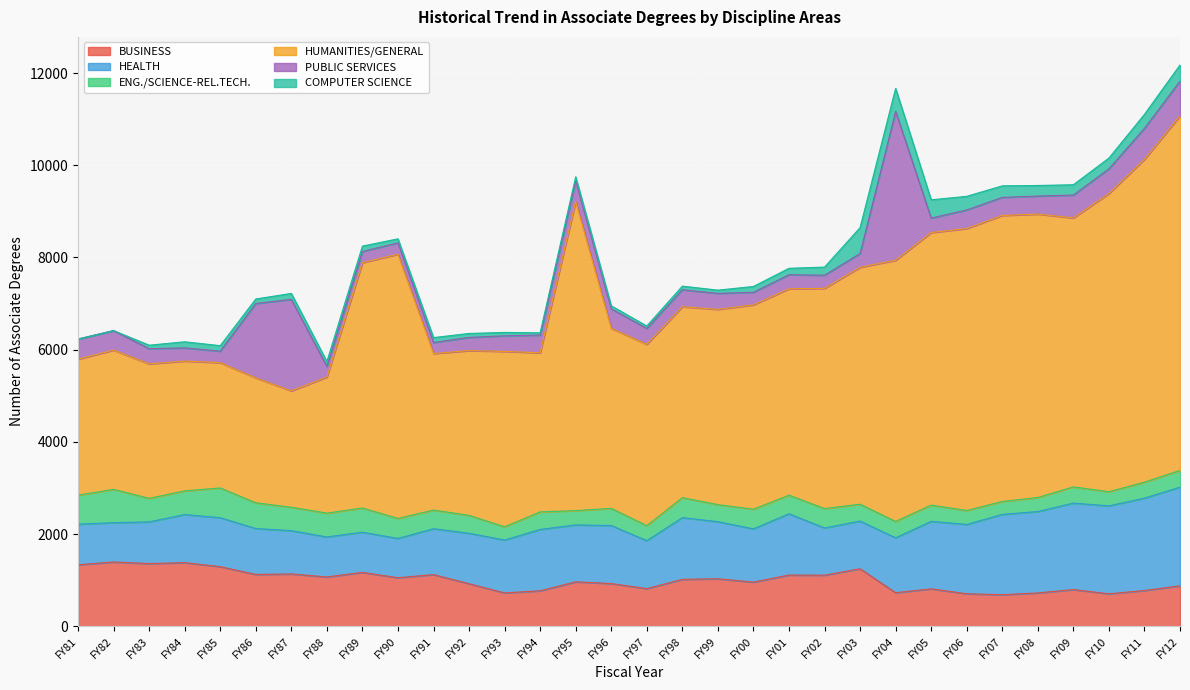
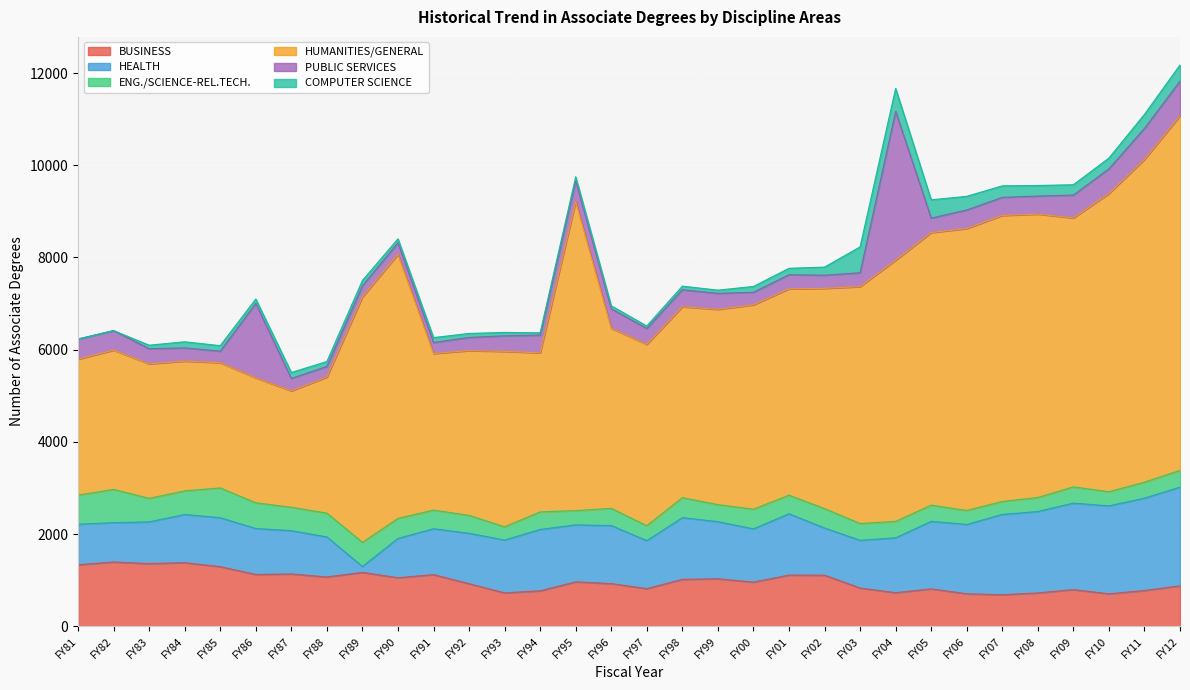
PUBLIC SERVICES, FY87: 2000 -> 300
HEALTH, FY89: 900 -> 100
BUSINESS, FY03: 1200 -> 800
